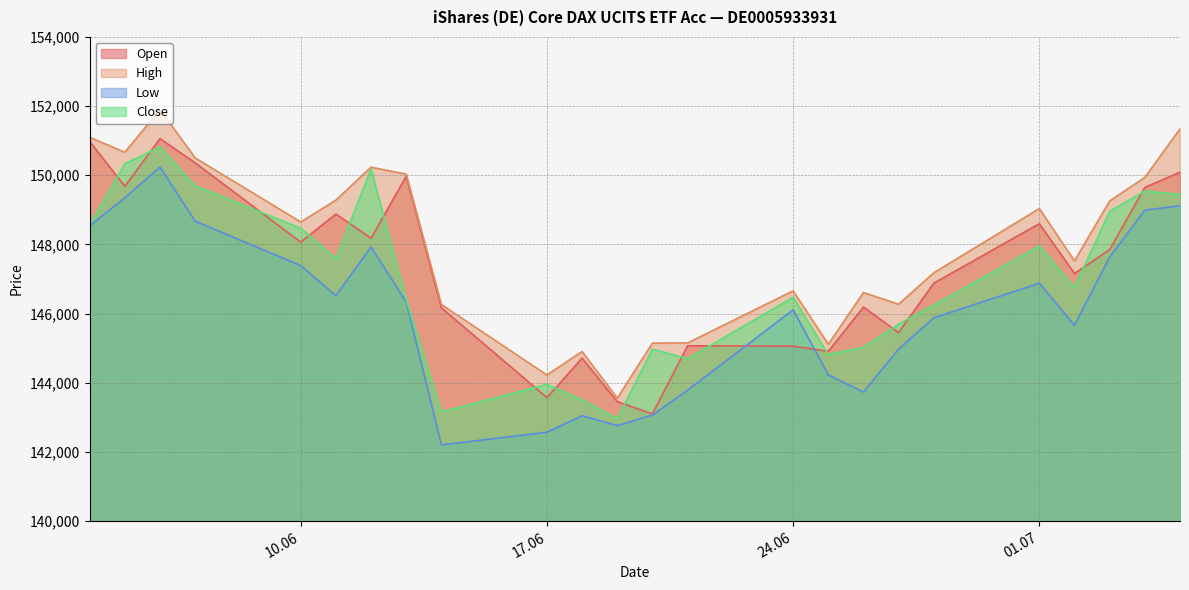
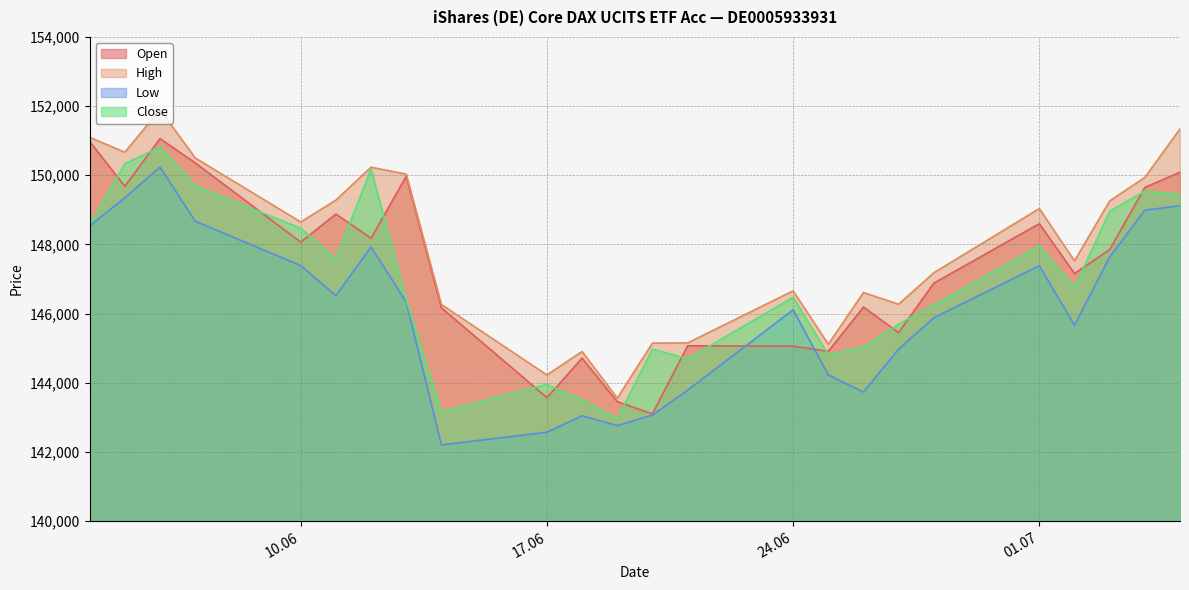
Low, 01.07: 146,900 -> 147,400
